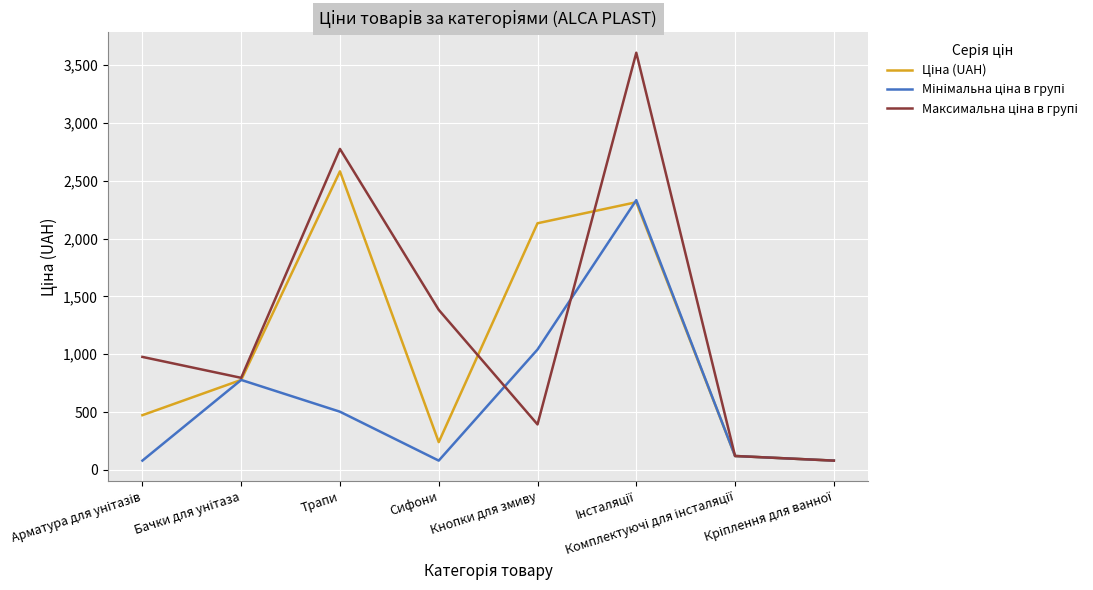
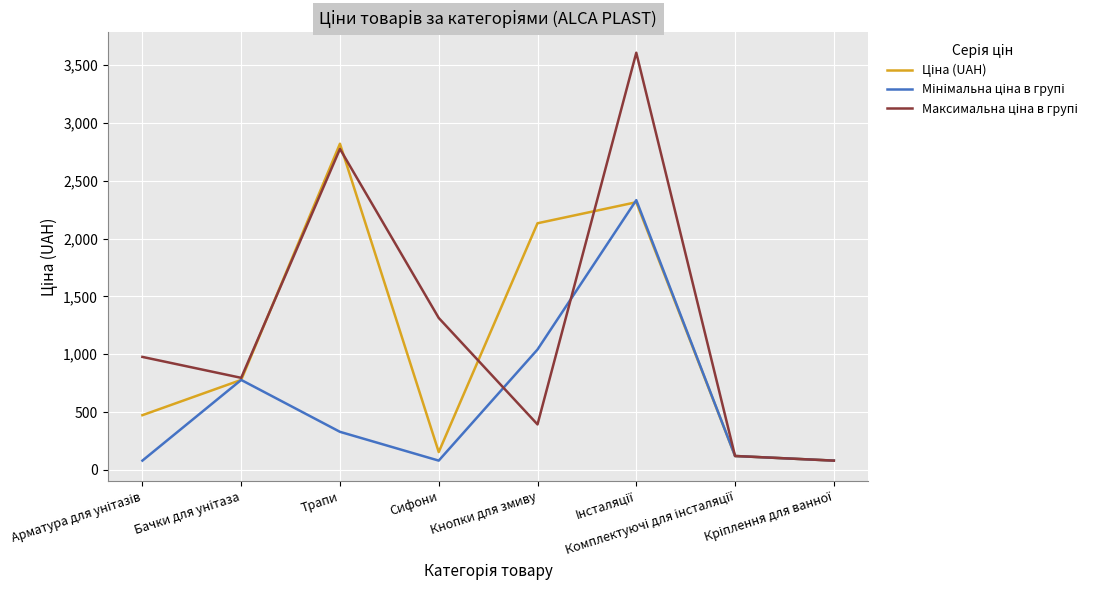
Ціна (UAH), Трапи: 2,580 -> 2,820
Мінімальна ціна в групі, Трапи: 500 -> 330
Ціна (UAH), Сифони: 240 -> 150
Максимальна ціна в групі, Сифони: 1,380 -> 1,310
